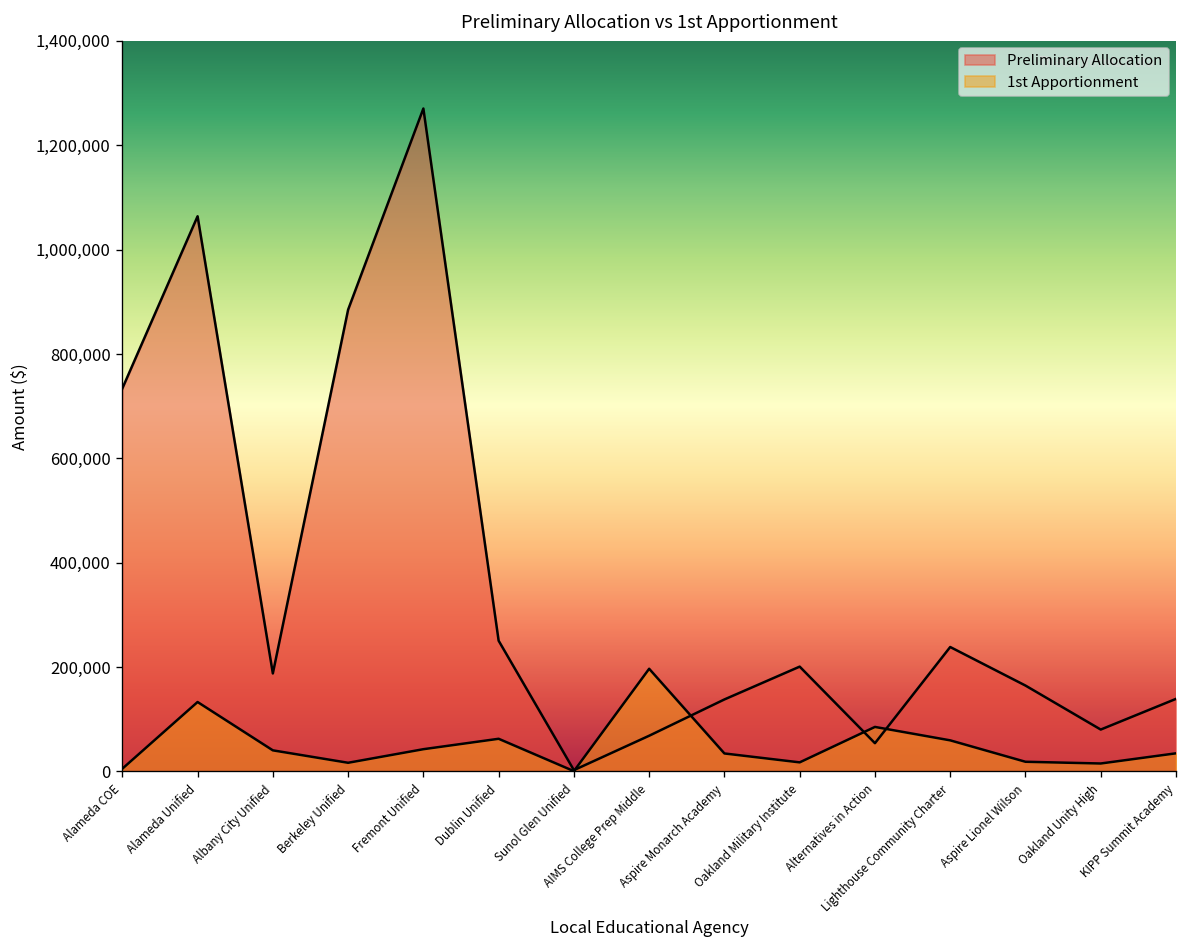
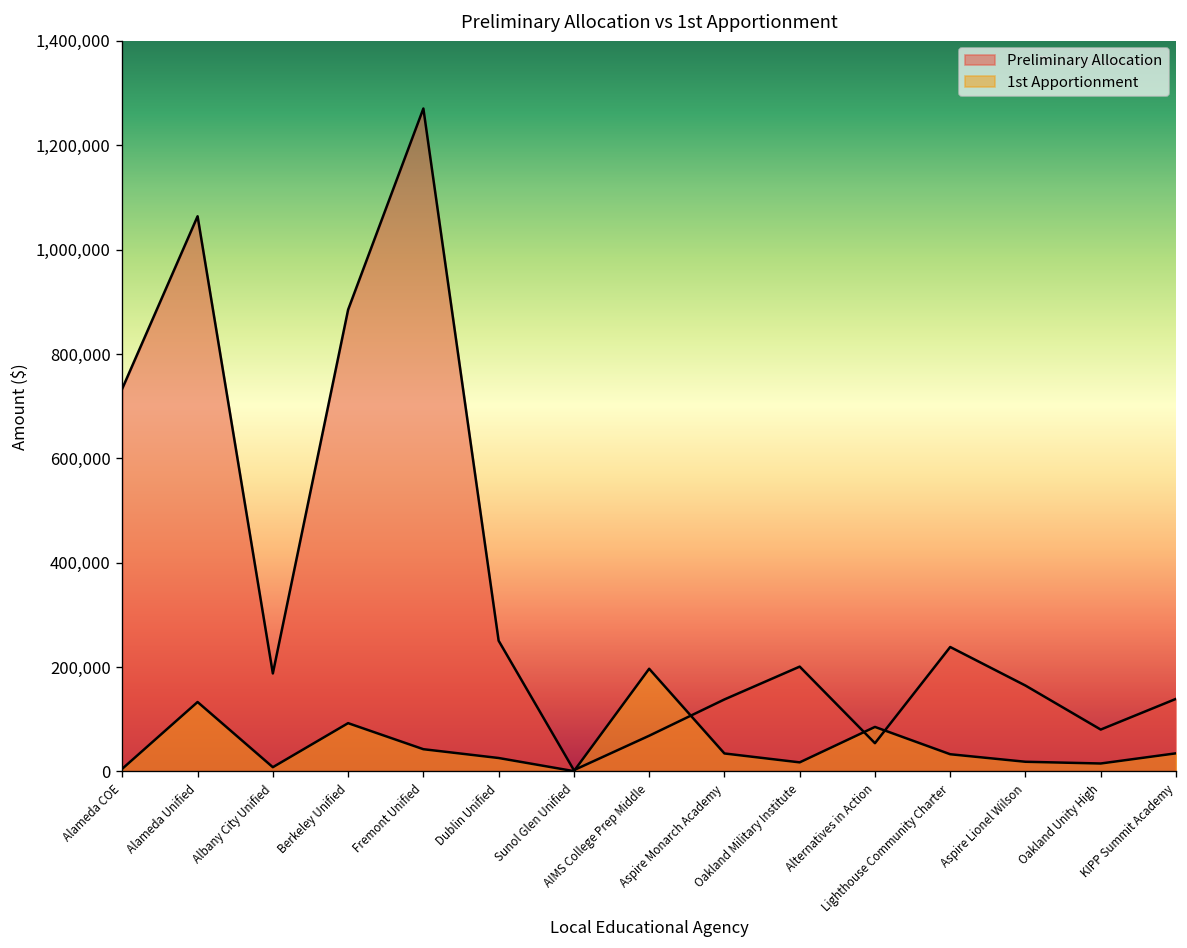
1st Apportionment, Albany City Unified: 40,000 -> 10,000
1st Apportionment, Berkeley Unified: 20,000 -> 90,000
1st Apportionment, Dublin Unified: 60,000 -> 30,000
1st Apportionment, Lighthouse Community Charter: 60,000 -> 30,000
